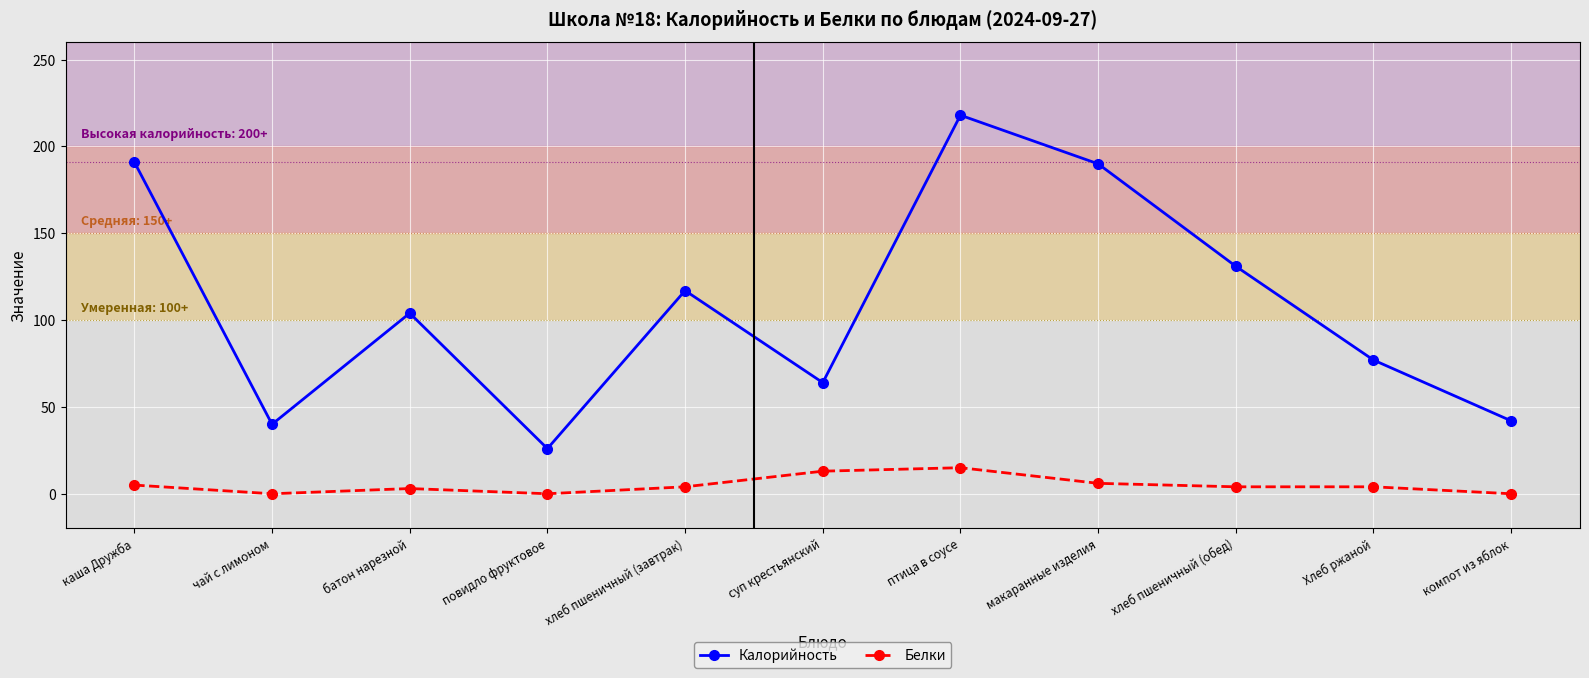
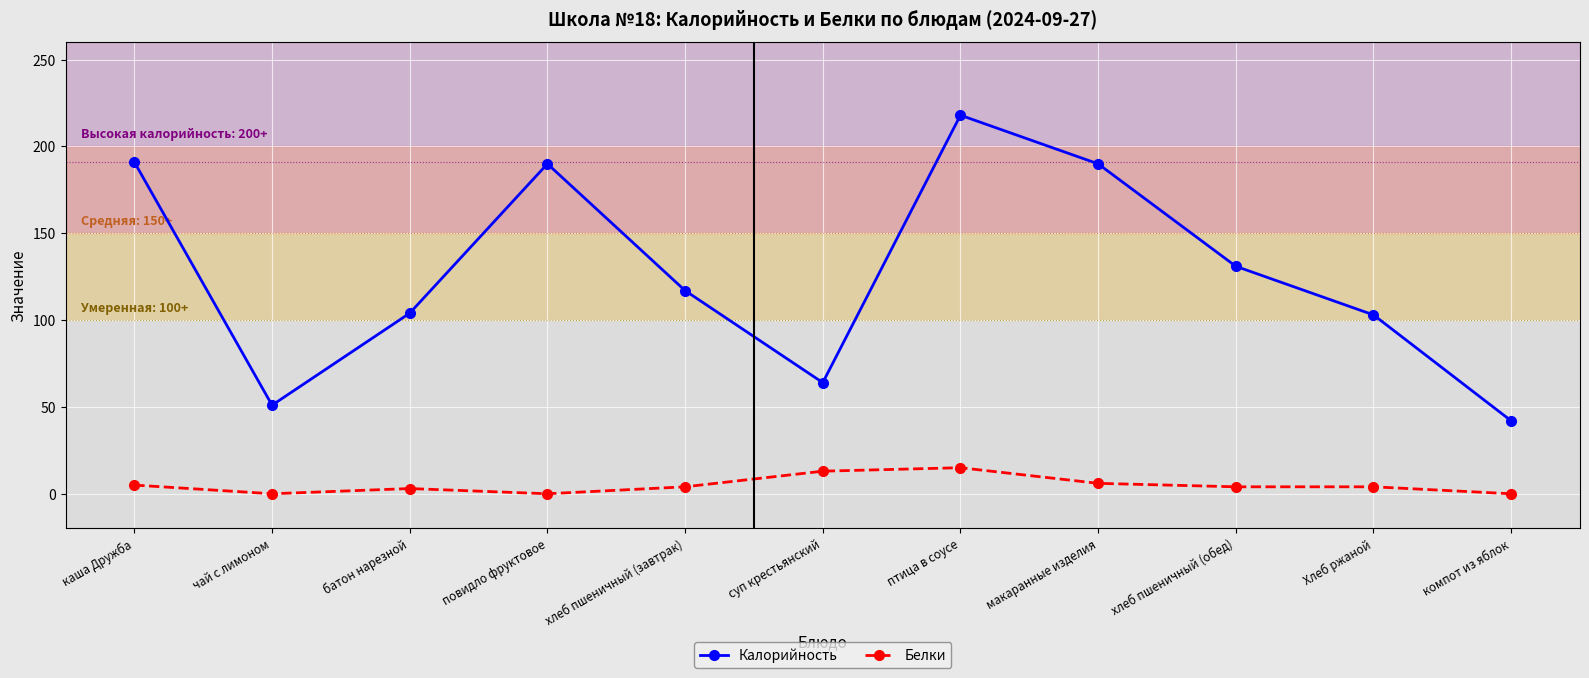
Калорийность, чай с лимоном: 40 -> 51
Калорийность, повидло фруктовое: 26 -> 190
Калорийность, Хлеб ржаной: 77 -> 103
